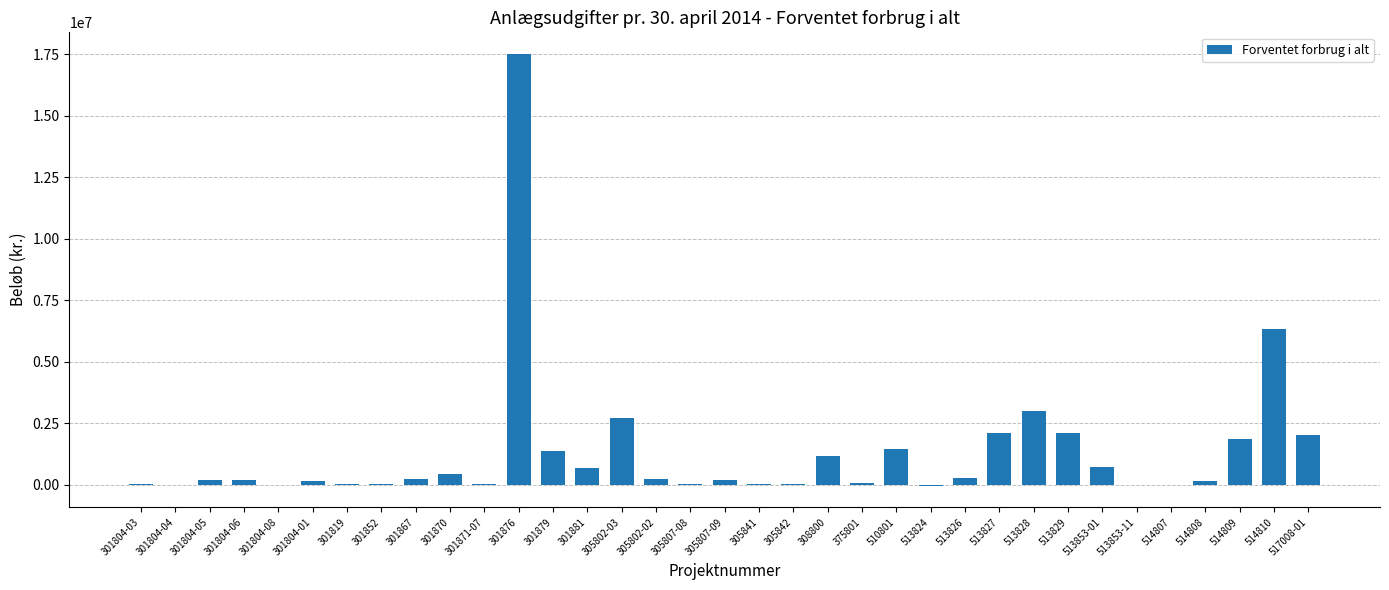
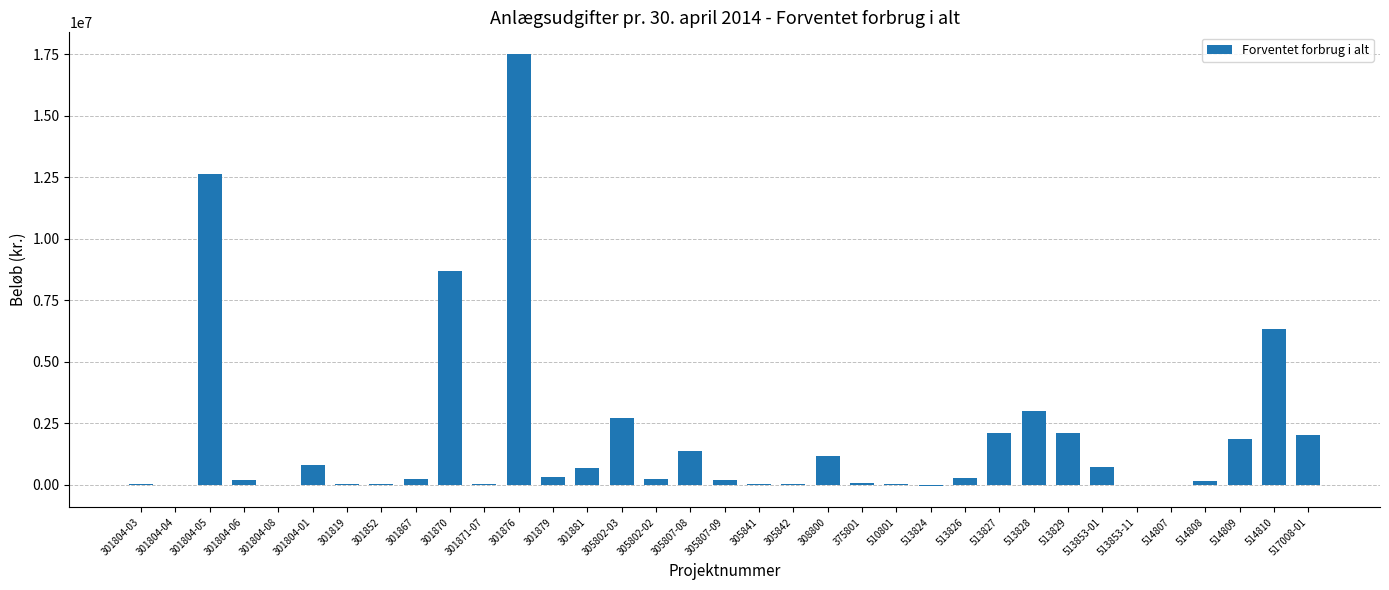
301804-05: 200000 -> 12600000
301804-01: 200000 -> 800000
301870: 400000 -> 8700000
301879: 1400000 -> 300000
305807-08: 0 -> 1400000
510801: 1400000 -> 0
